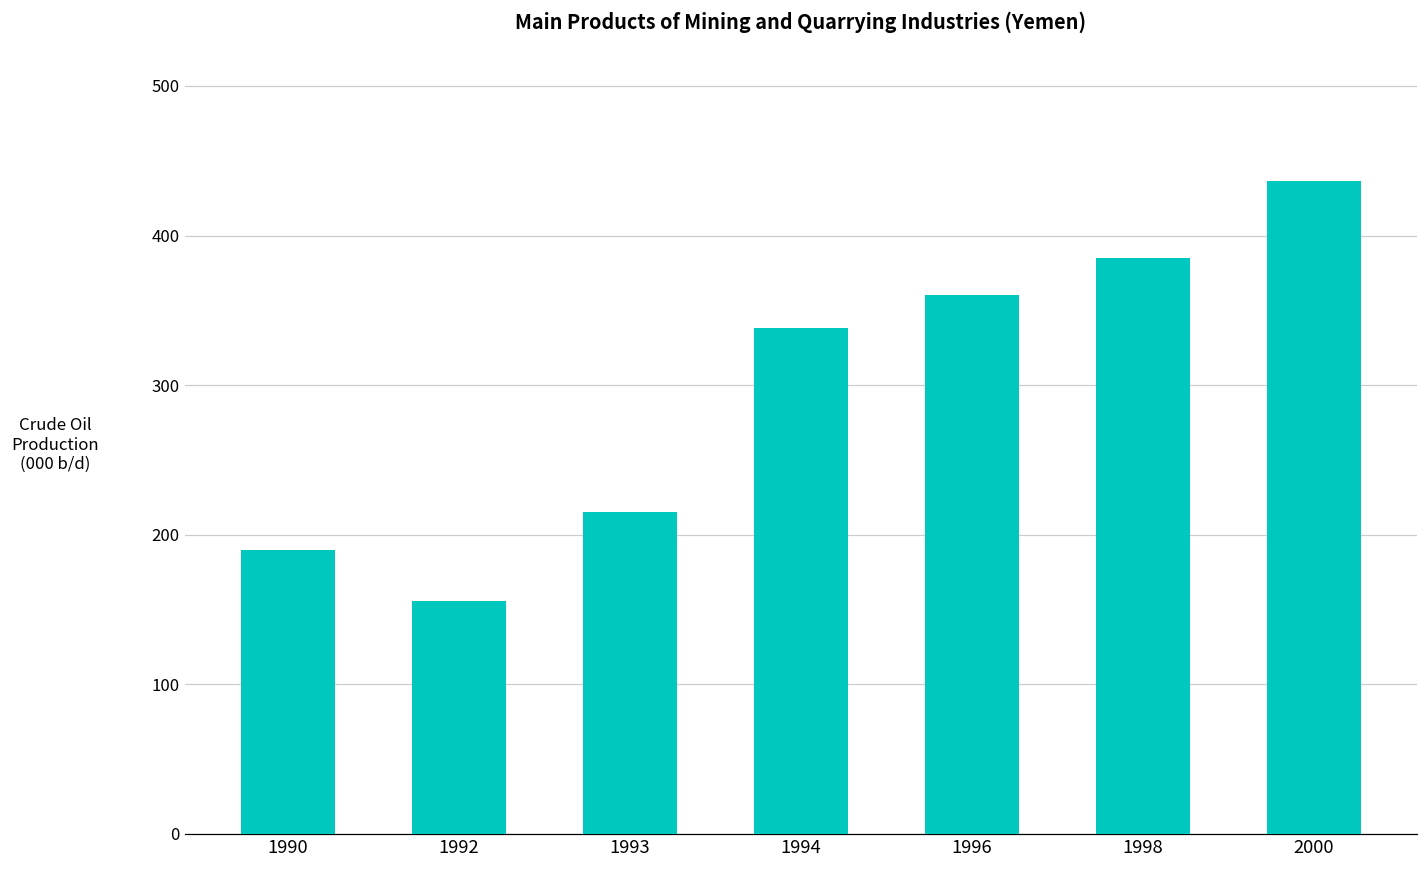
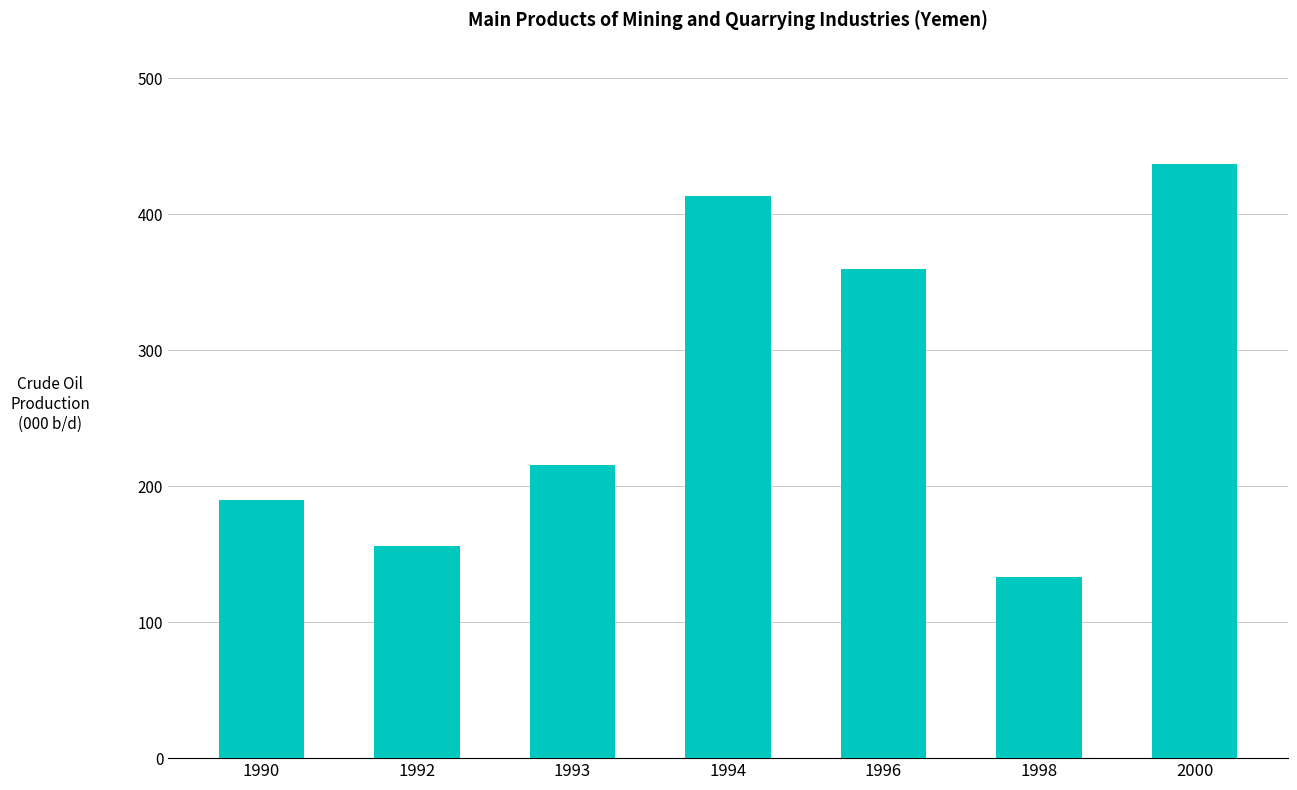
1994: 339 -> 413
1998: 385 -> 134
